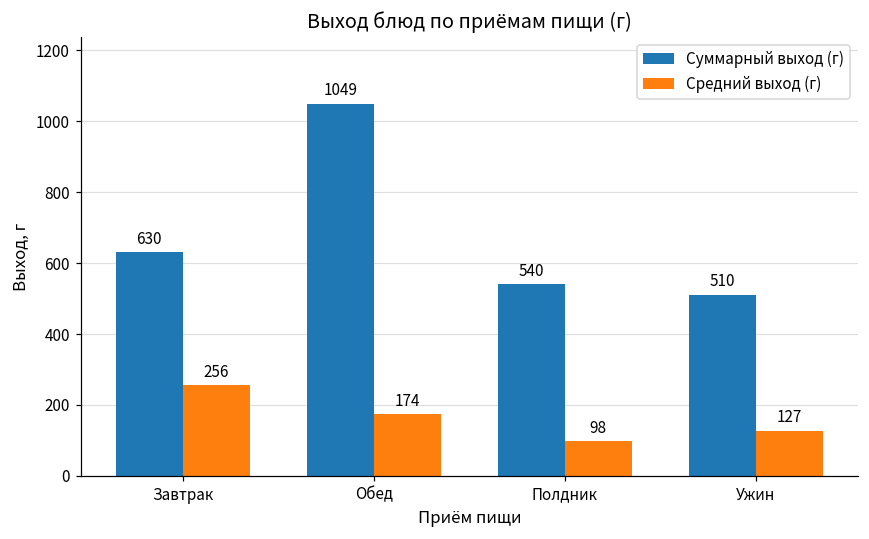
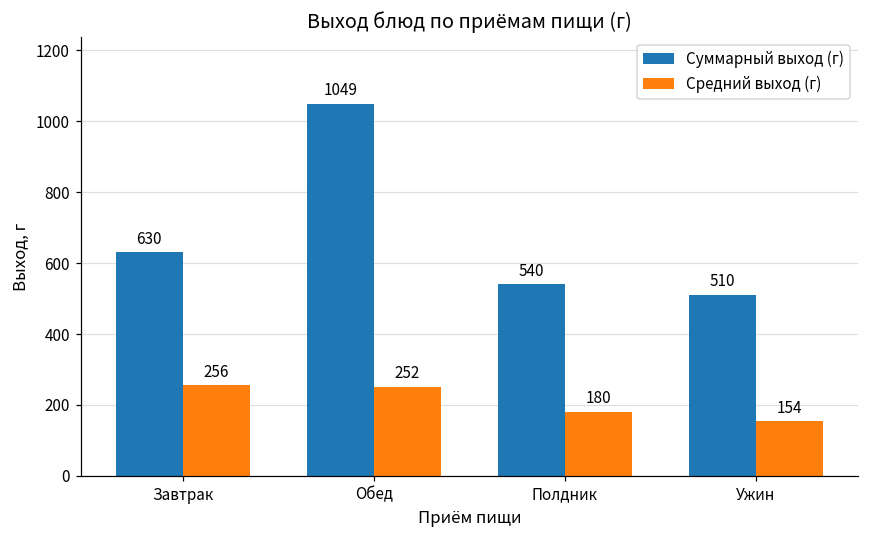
Средний выход (г), Обед: 174 -> 252
Средний выход (г), Полдник: 98 -> 180
Средний выход (г), Ужин: 127 -> 154
